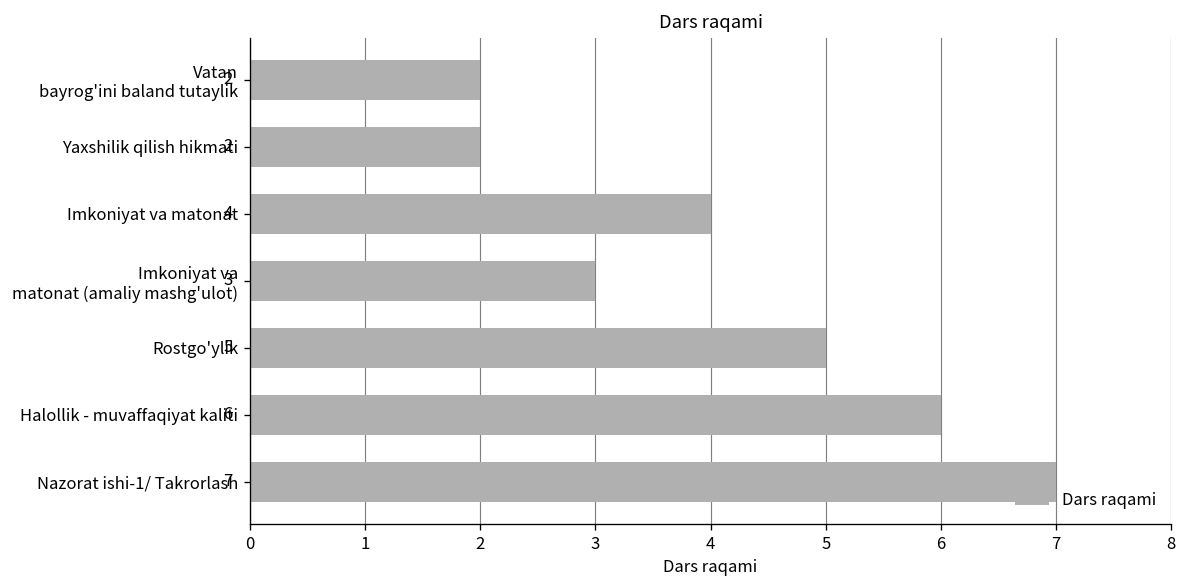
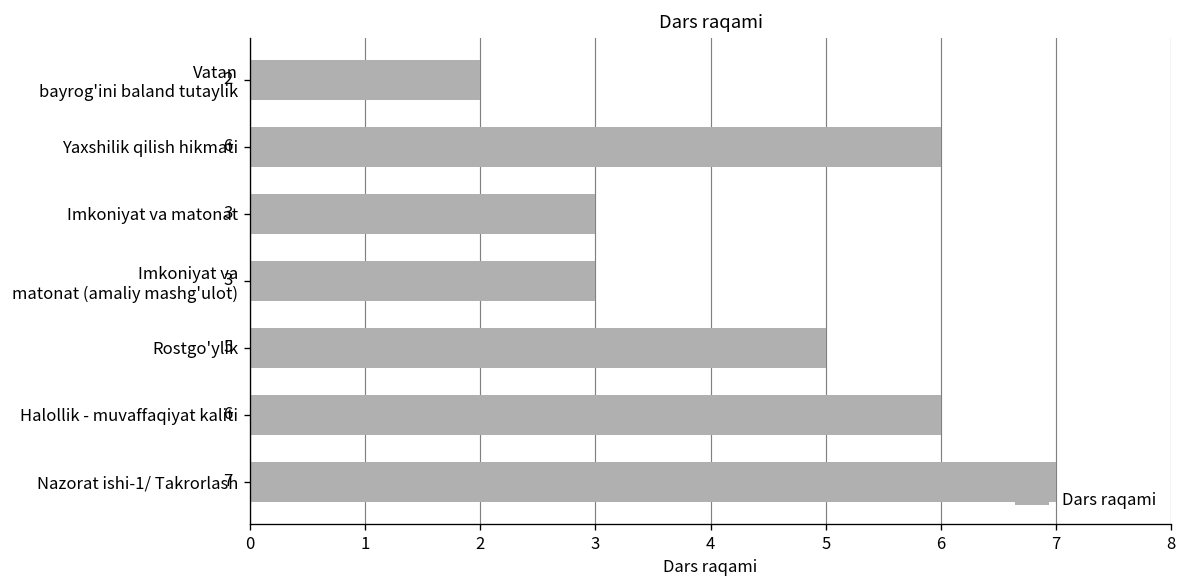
Yaxshilik qilish hikmati: 2 -> 6
Imkoniyat va matonat: 4 -> 3
